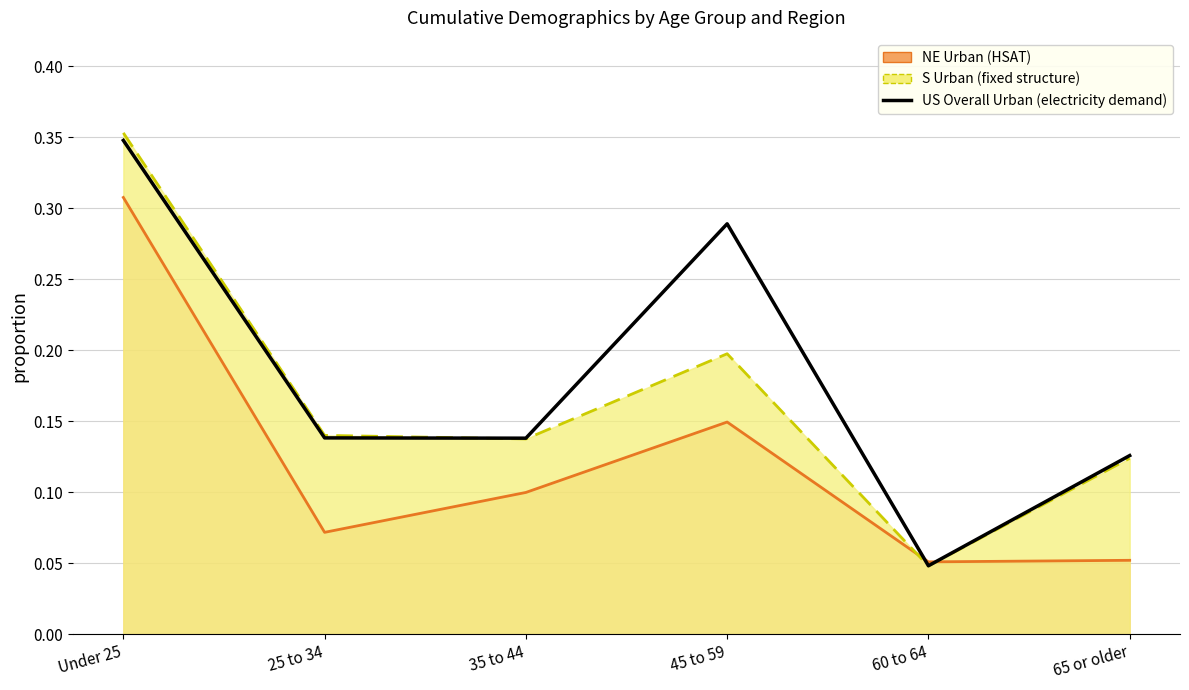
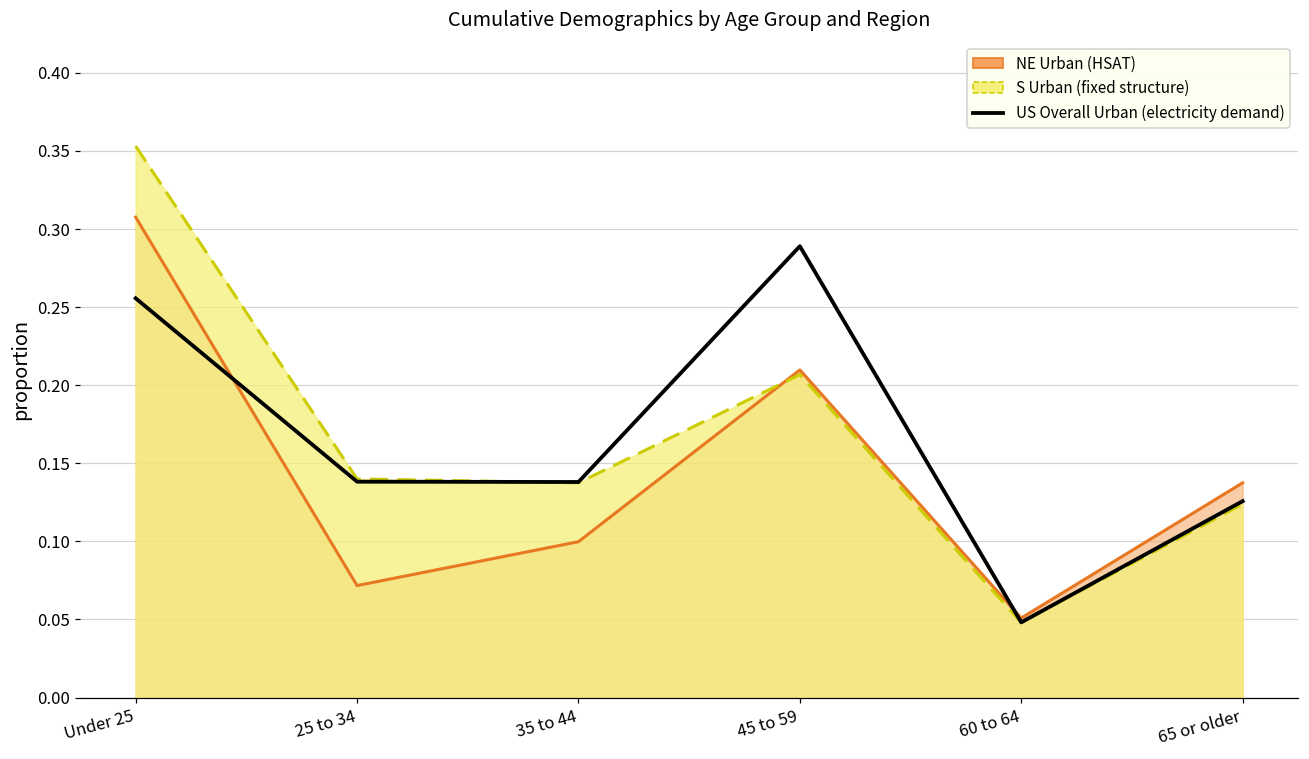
US Overall Urban (electricity demand), Under 25: 0.348 -> 0.256
NE Urban (HSAT), 45 to 59: 0.149 -> 0.210
S Urban (fixed structure), 45 to 59: 0.198 -> 0.207
NE Urban (HSAT), 65 or older: 0.052 -> 0.138
